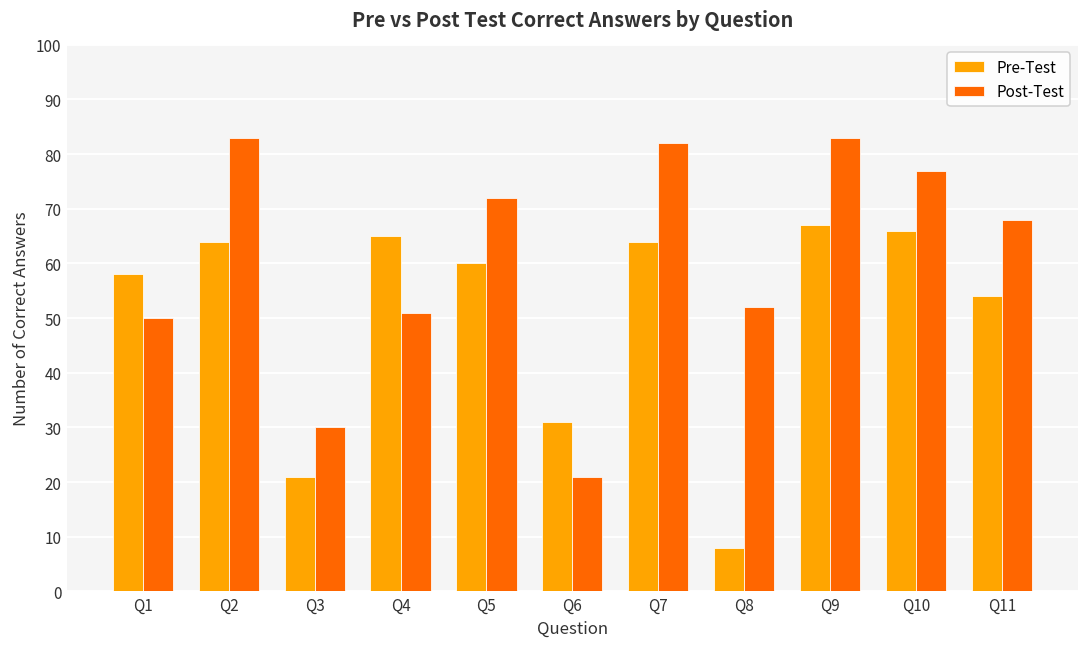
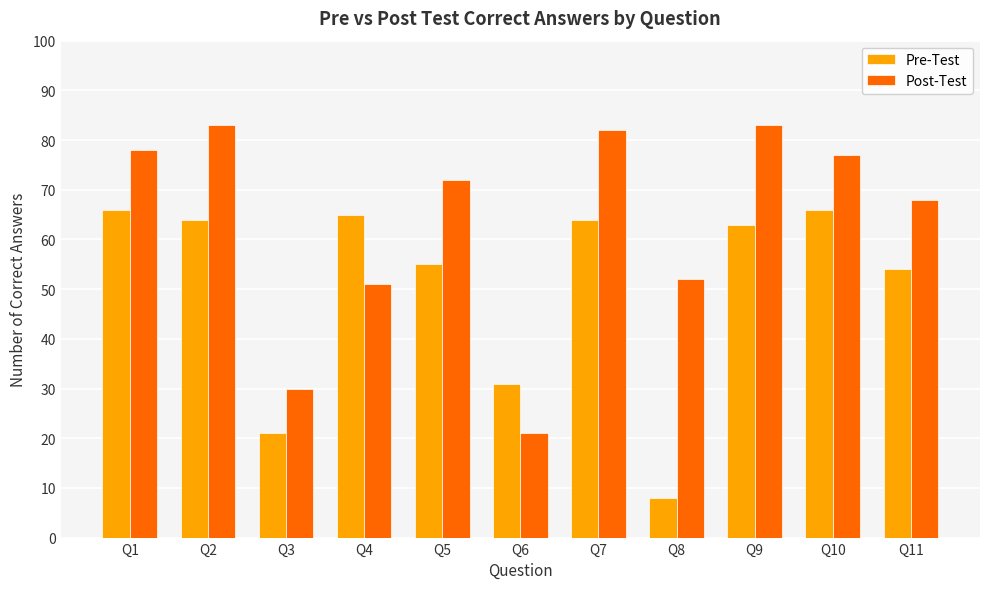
Pre-Test, Q1: 58 -> 66
Post-Test, Q1: 50 -> 78
Pre-Test, Q5: 60 -> 55
Pre-Test, Q9: 67 -> 63
